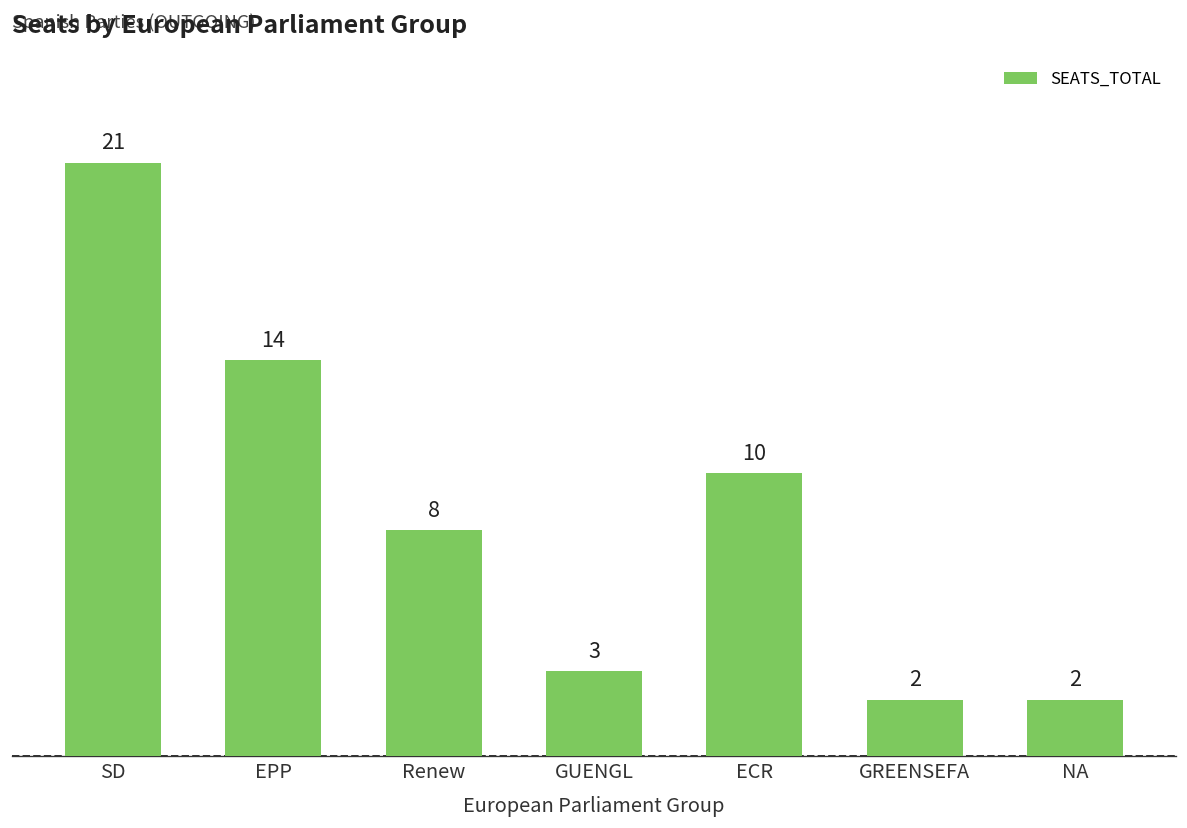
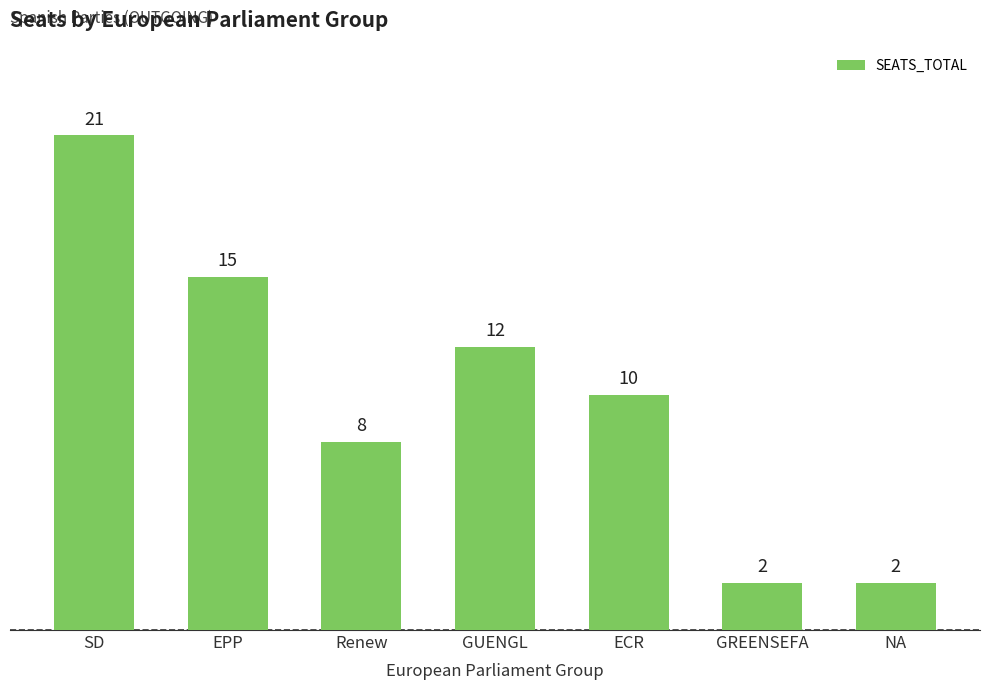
EPP: 14 -> 15
GUENGL: 3 -> 12
